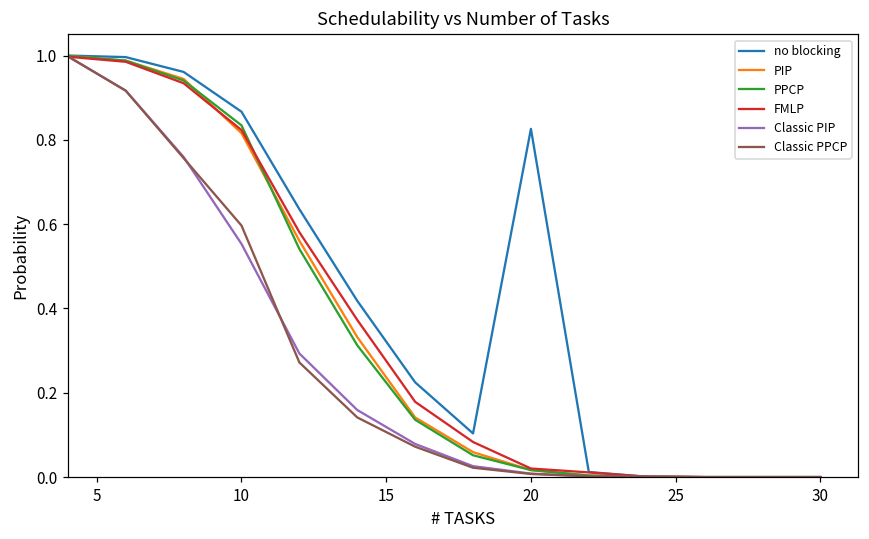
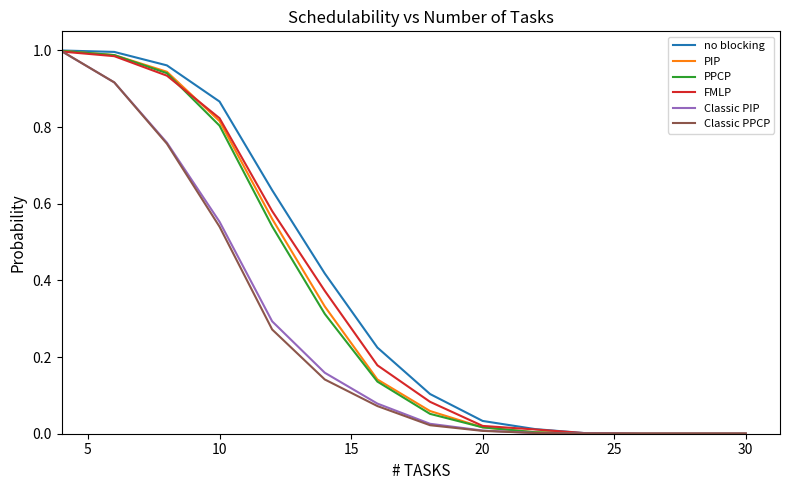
PPCP, 10: 0.83 -> 0.80
Classic PPCP, 10: 0.60 -> 0.54
no blocking, 20: 0.83 -> 0.03
